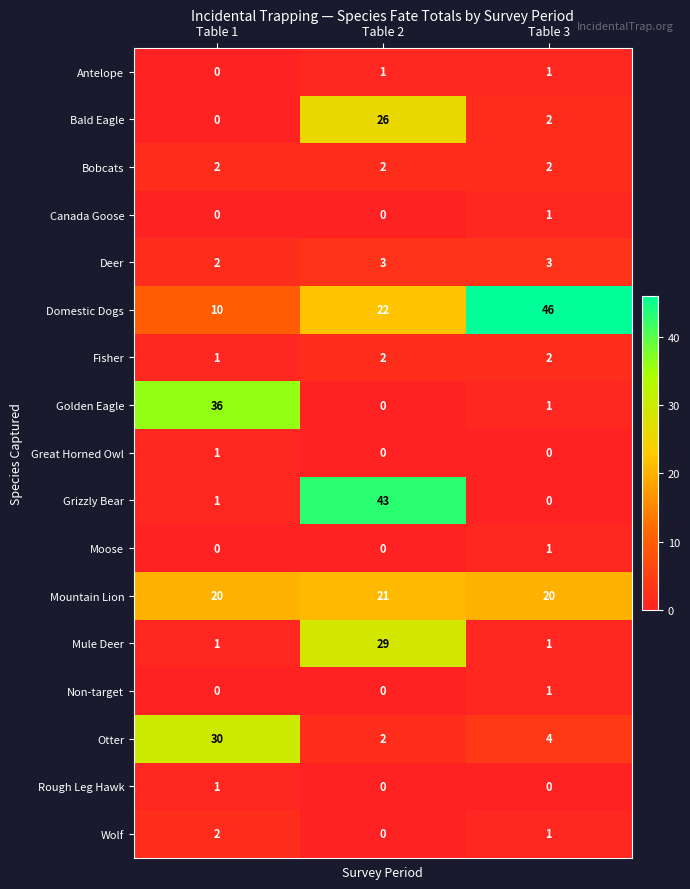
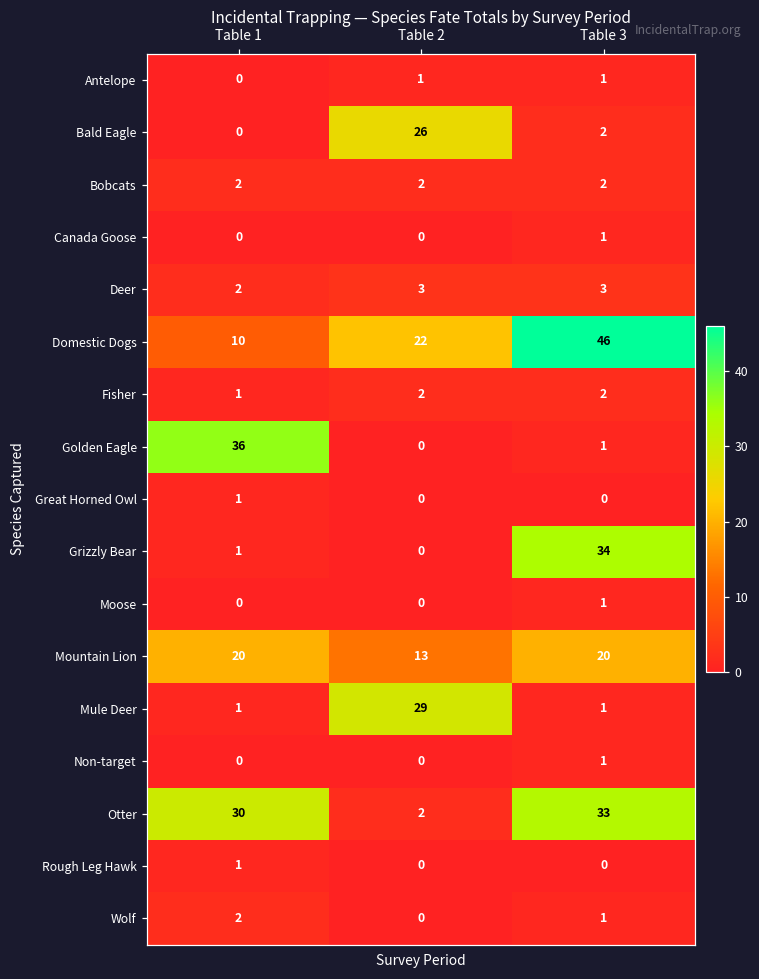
Grizzly Bear, Table 2: 43 -> 0
Grizzly Bear, Table 3: 0 -> 34
Mountain Lion, Table 2: 21 -> 13
Otter, Table 3: 4 -> 33
